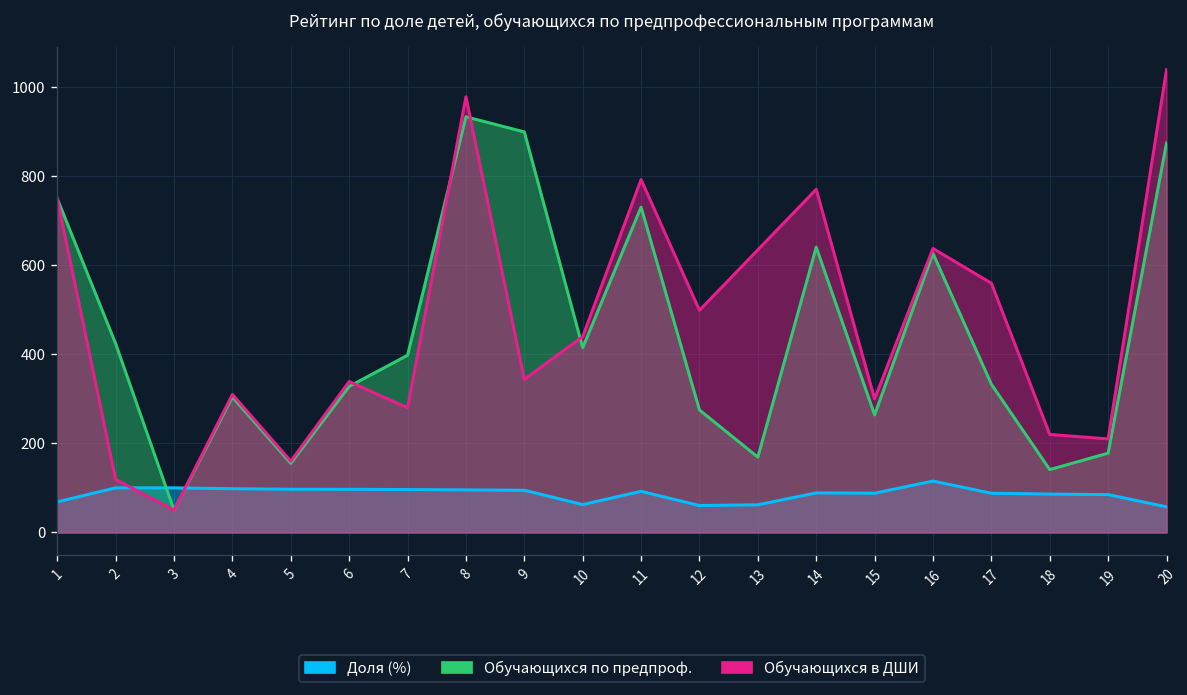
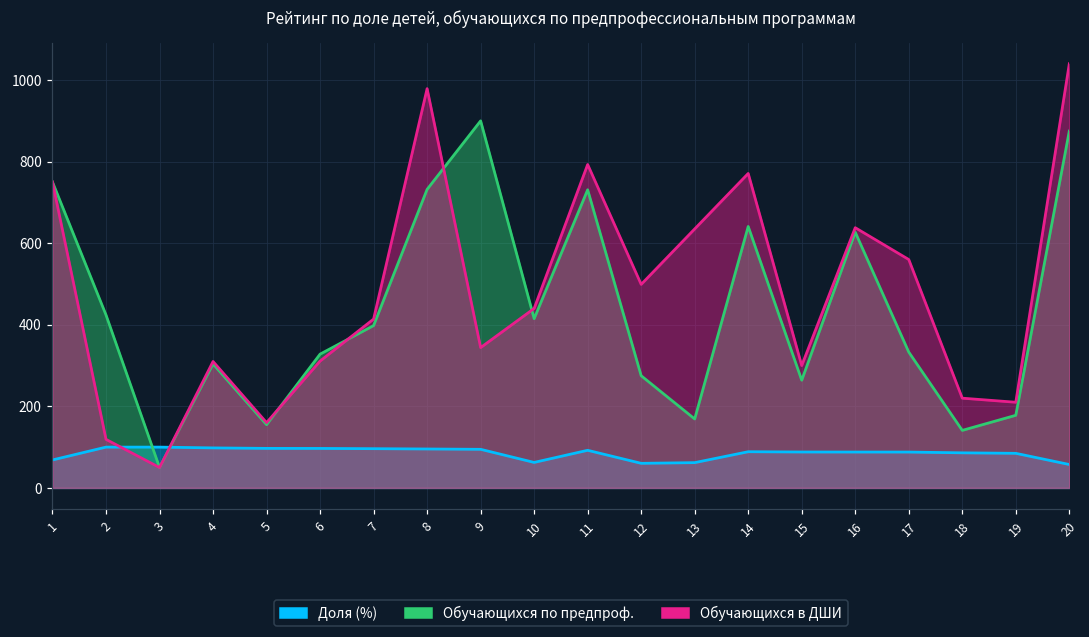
Обучающихся в ДШИ, 6: 340 -> 310
Обучающихся в ДШИ, 7: 280 -> 410
Обучающихся по предпроф., 8: 930 -> 730
Доля (%), 16: 120 -> 90
